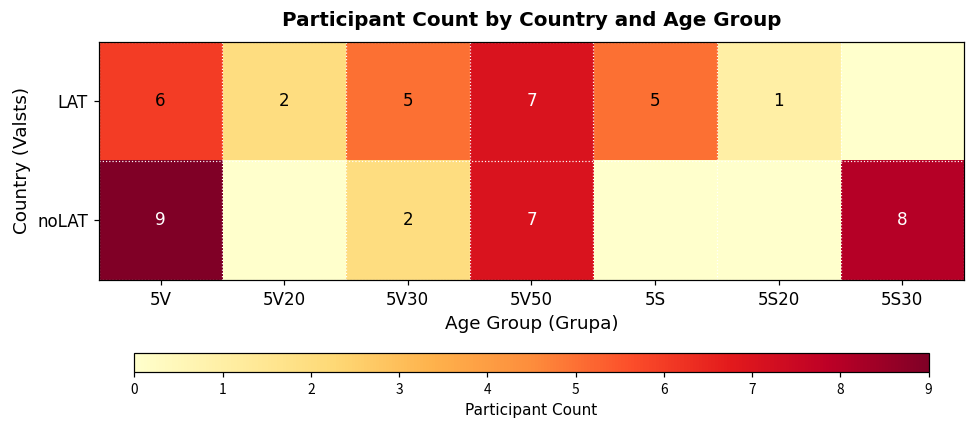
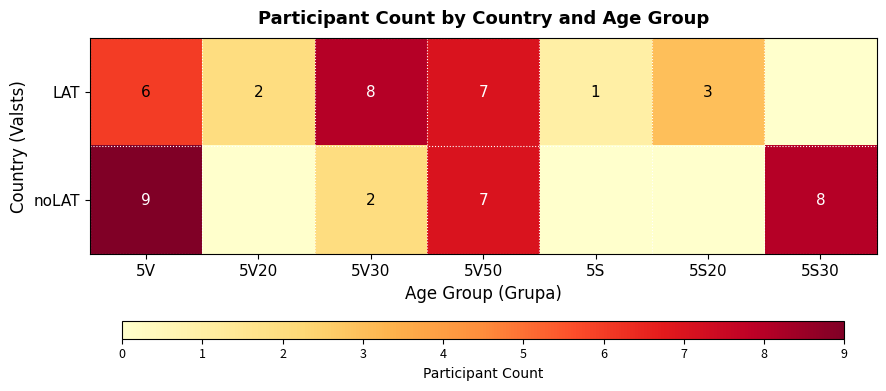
LAT, 5V30: 5 -> 8
LAT, 5S: 5 -> 1
LAT, 5S20: 1 -> 3
